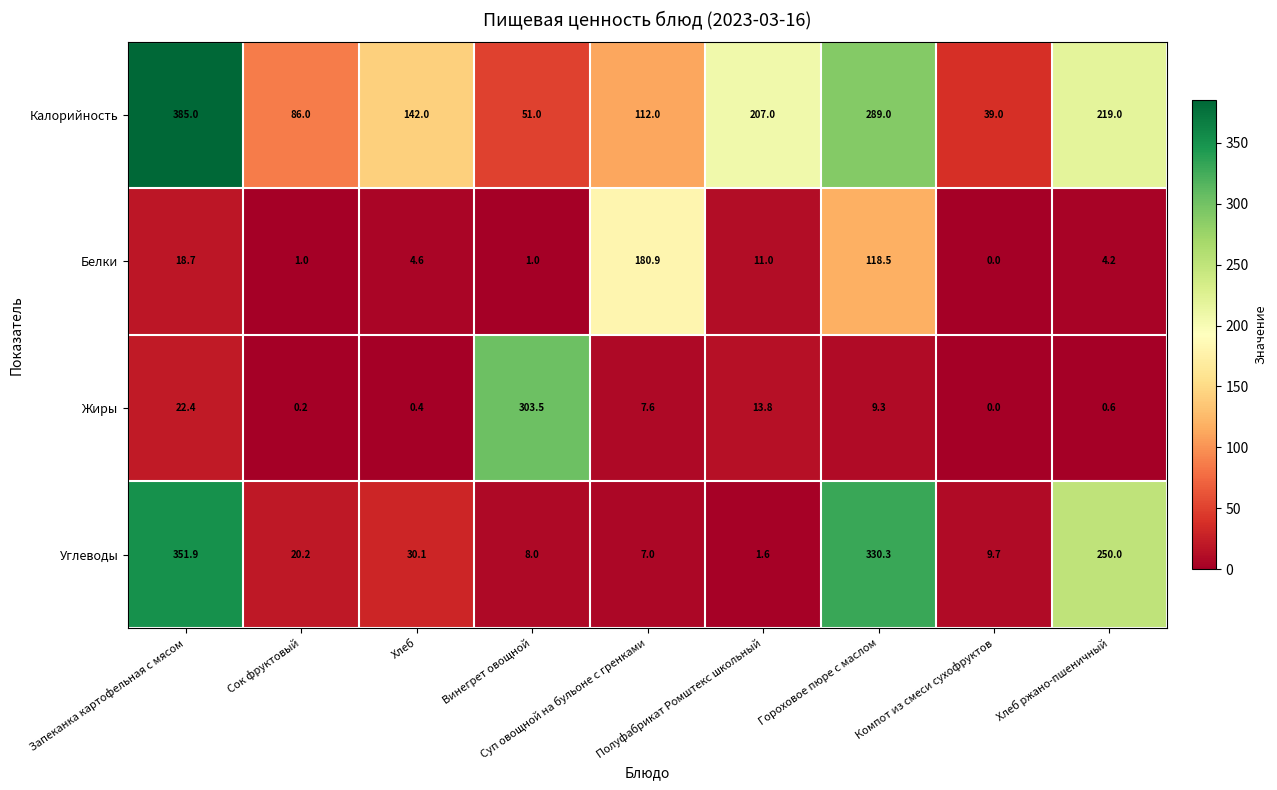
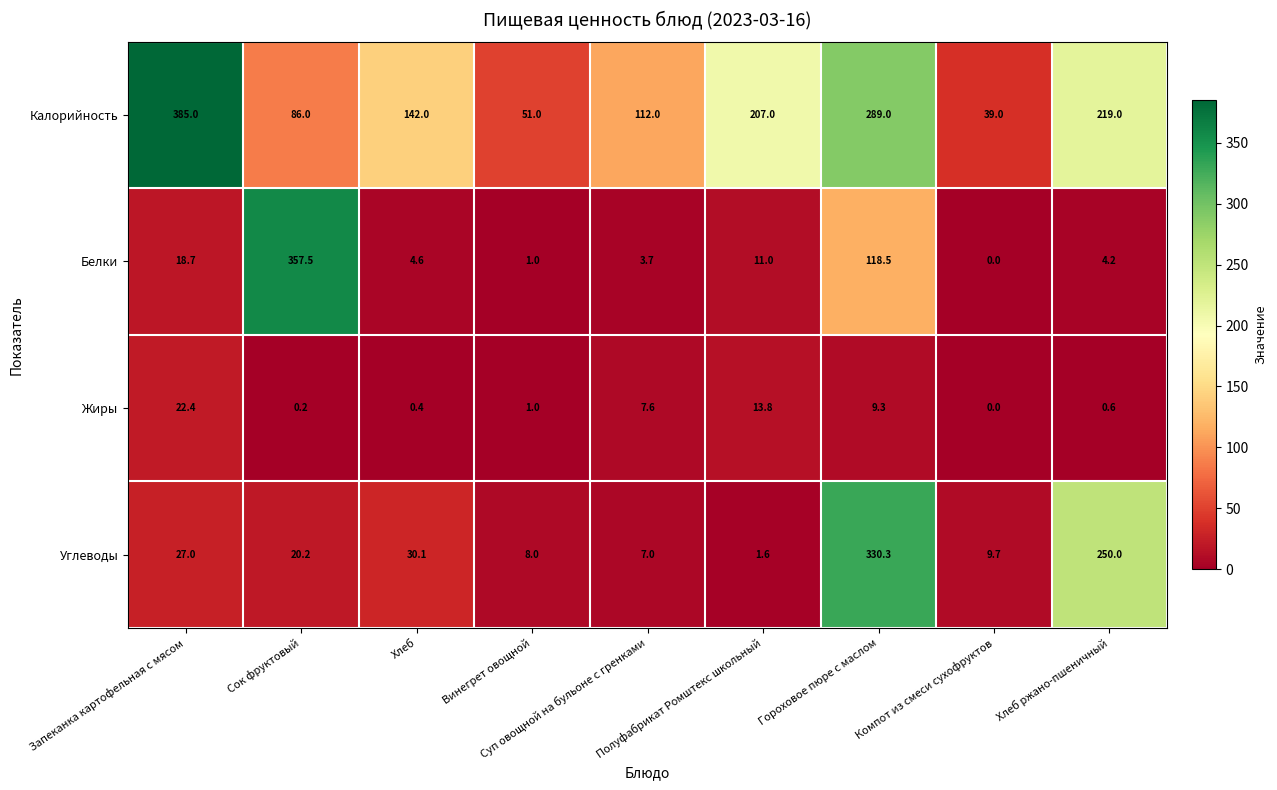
Белки, Сок фруктовый: 1.0 -> 357.5
Белки, Суп овощной на бульоне с гренками: 180.9 -> 3.7
Жиры, Винегрет овощной: 303.5 -> 1.0
Углеводы, Запеканка картофельная с мясом: 351.9 -> 27.0
